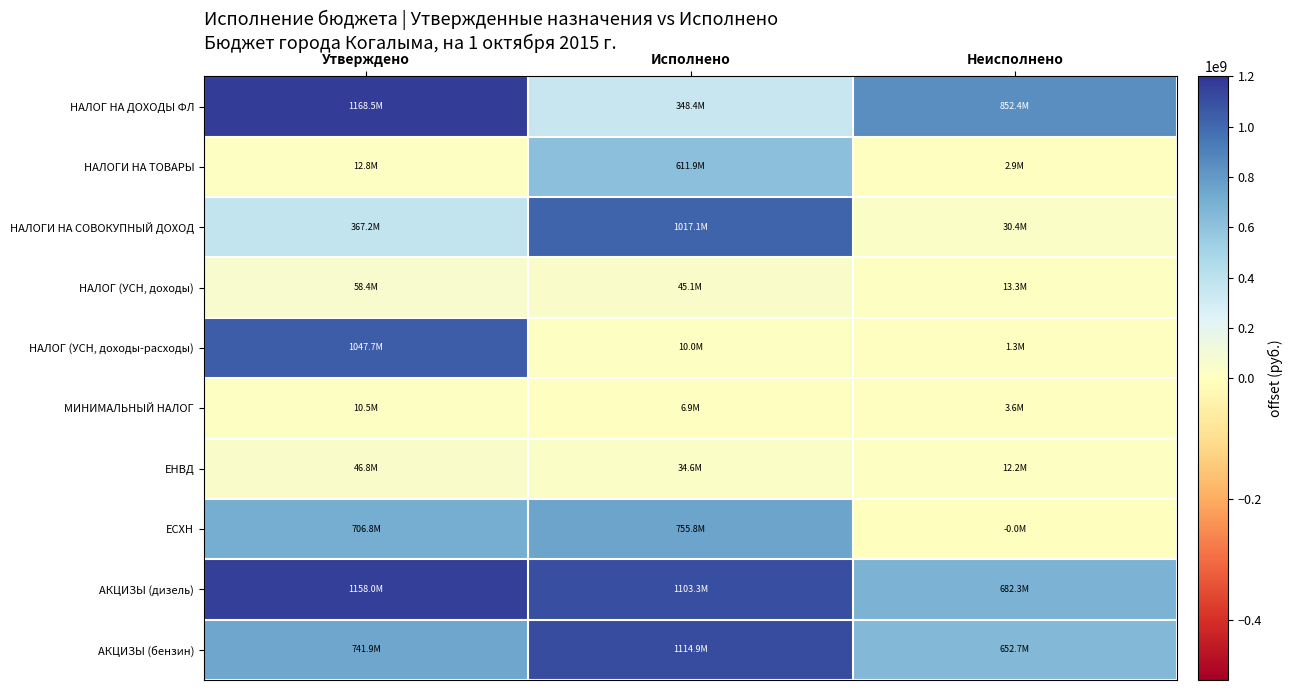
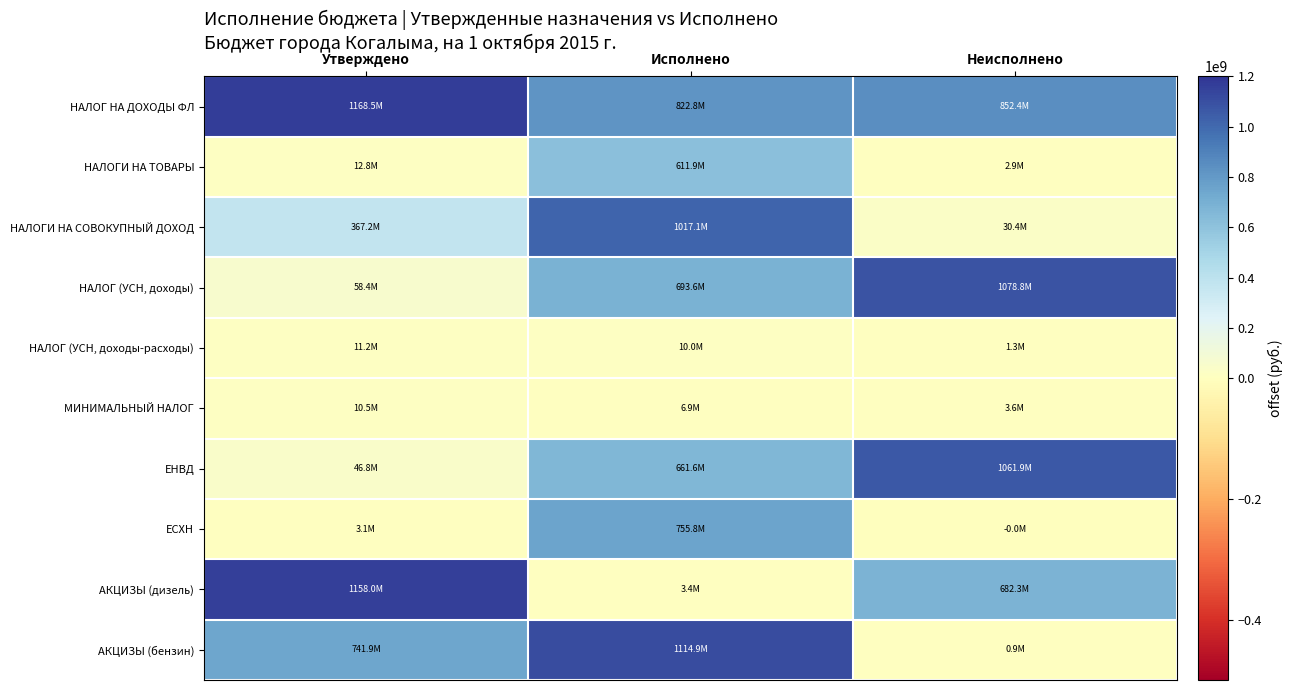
НАЛОГ НА ДОХОДЫ ФЛ, Исполнено: 348.4M -> 822.8M
НАЛОГ (УСН, доходы), Исполнено: 45.1M -> 693.6M
НАЛОГ (УСН, доходы), Неисполнено: 13.3M -> 1078.8M
НАЛОГ (УСН, доходы-расходы), Утверждено: 1047.7M -> 11.2M
ЕНВД, Исполнено: 34.6M -> 661.6M
ЕНВД, Неисполнено: 12.2M -> 1061.9M
ЕСХН, Утверждено: 706.8M -> 3.1M
АКЦИЗЫ (дизель), Исполнено: 1103.3M -> 3.4M
АКЦИЗЫ (бензин), Неисполнено: 652.7M -> 0.9M
